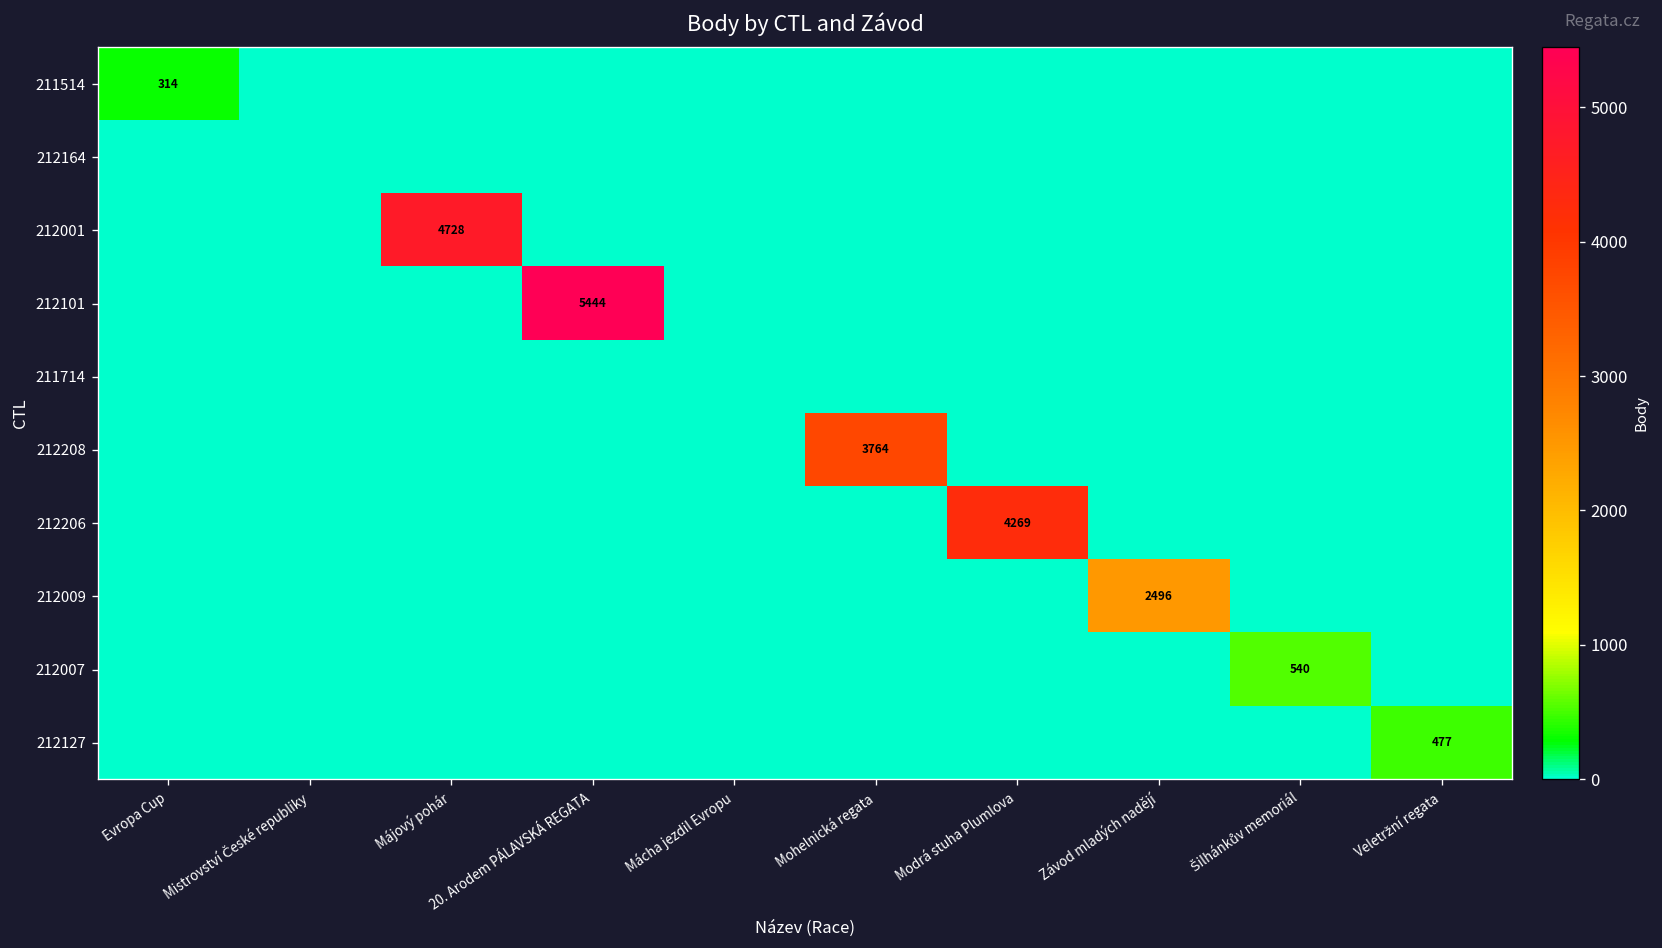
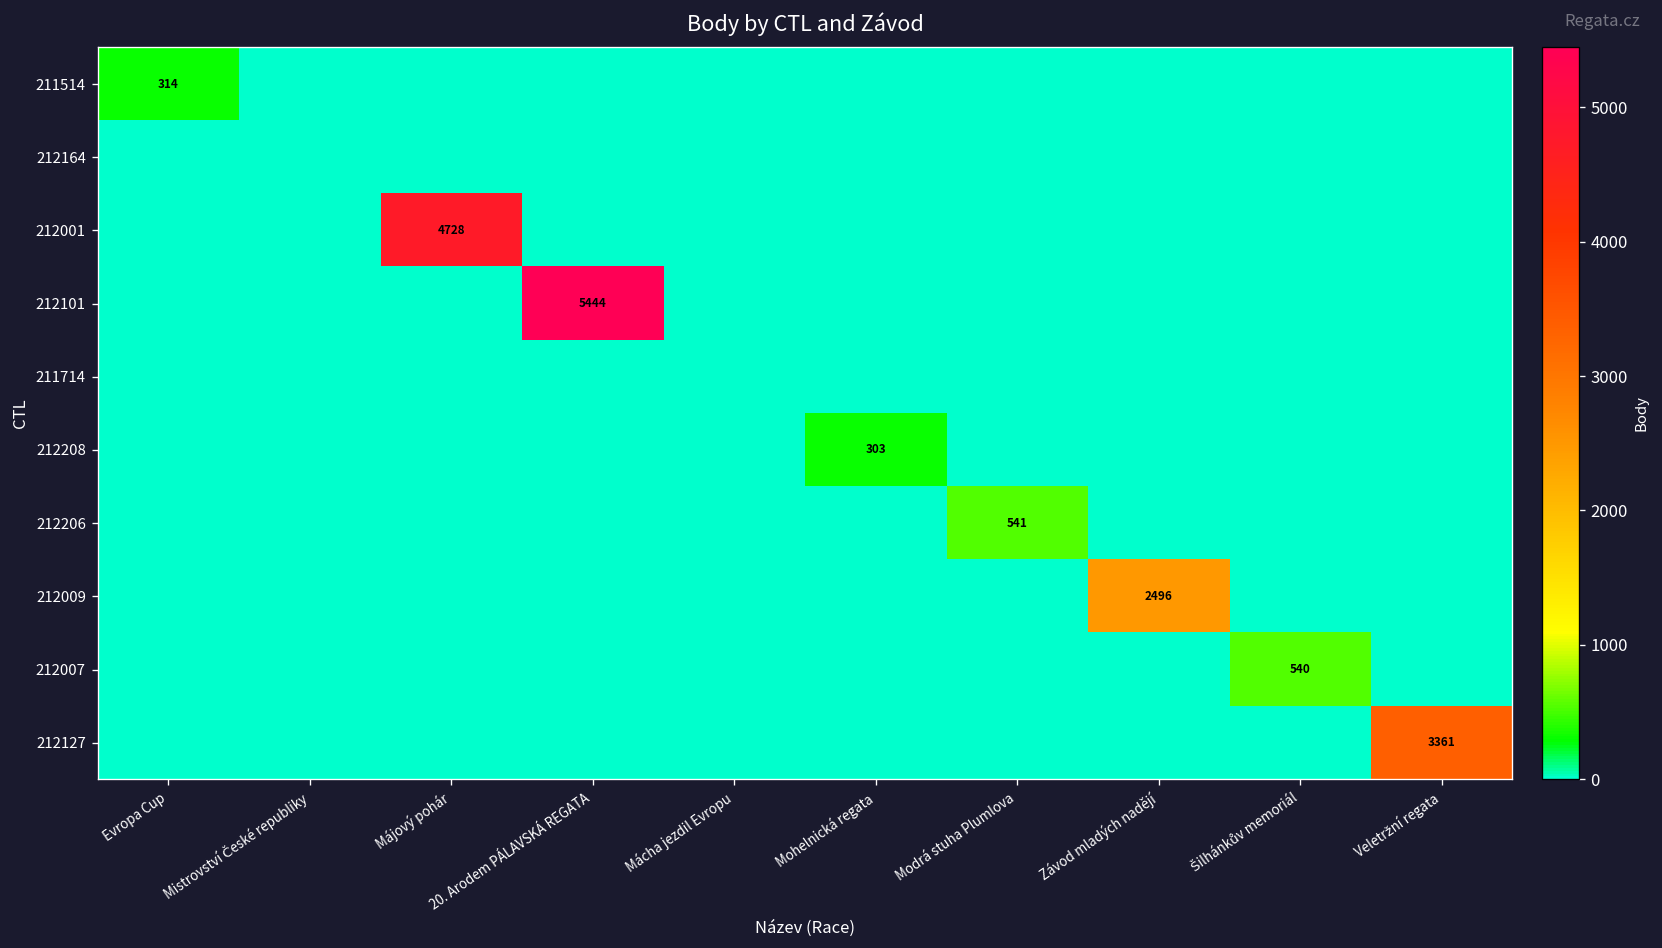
212208, Mohelnická regata: 3764 -> 303
212206, Modrá stuha Plumlova: 4269 -> 541
212127, Veletržní regata: 477 -> 3361
